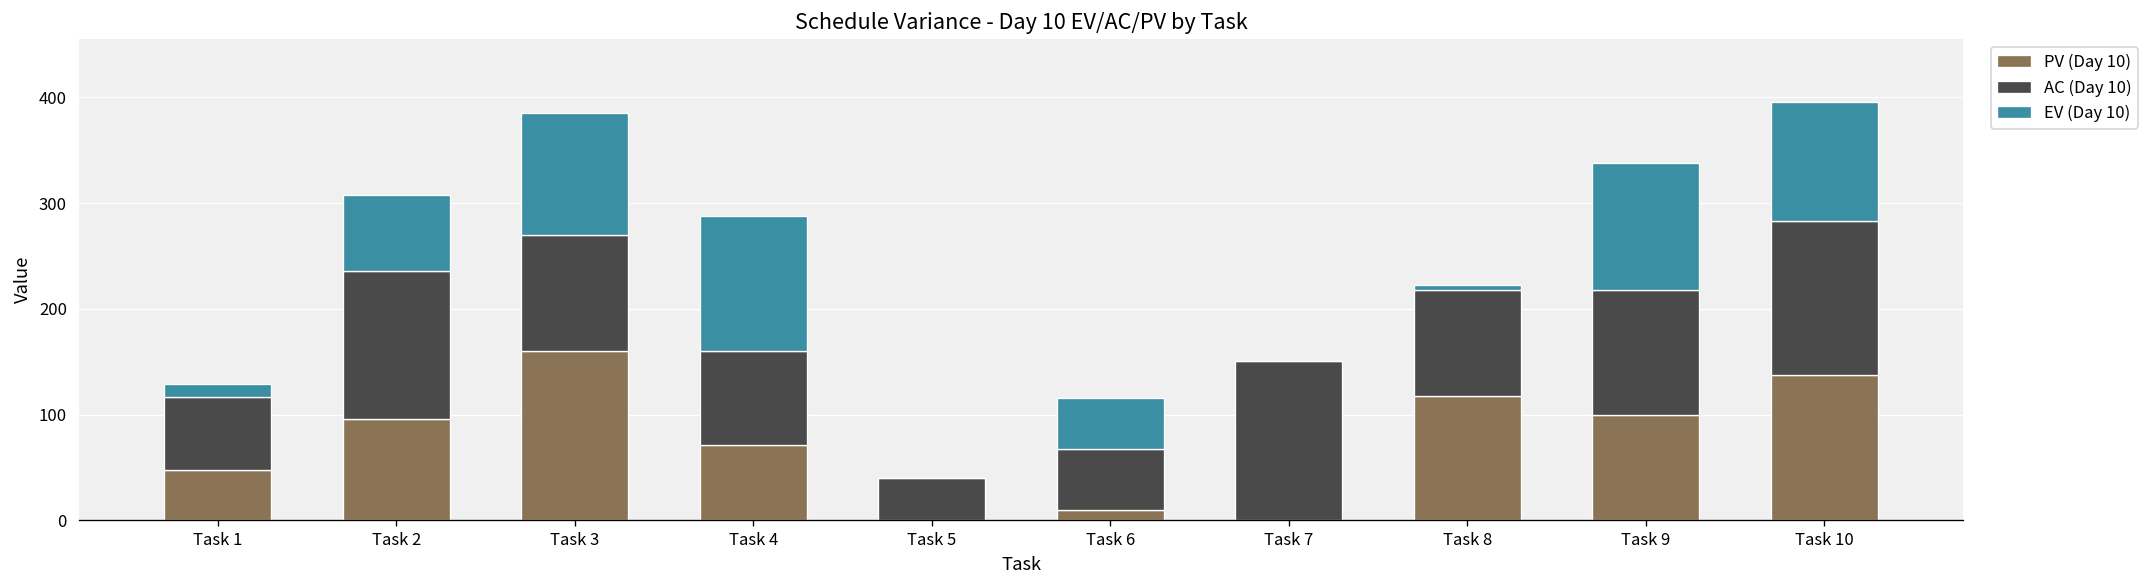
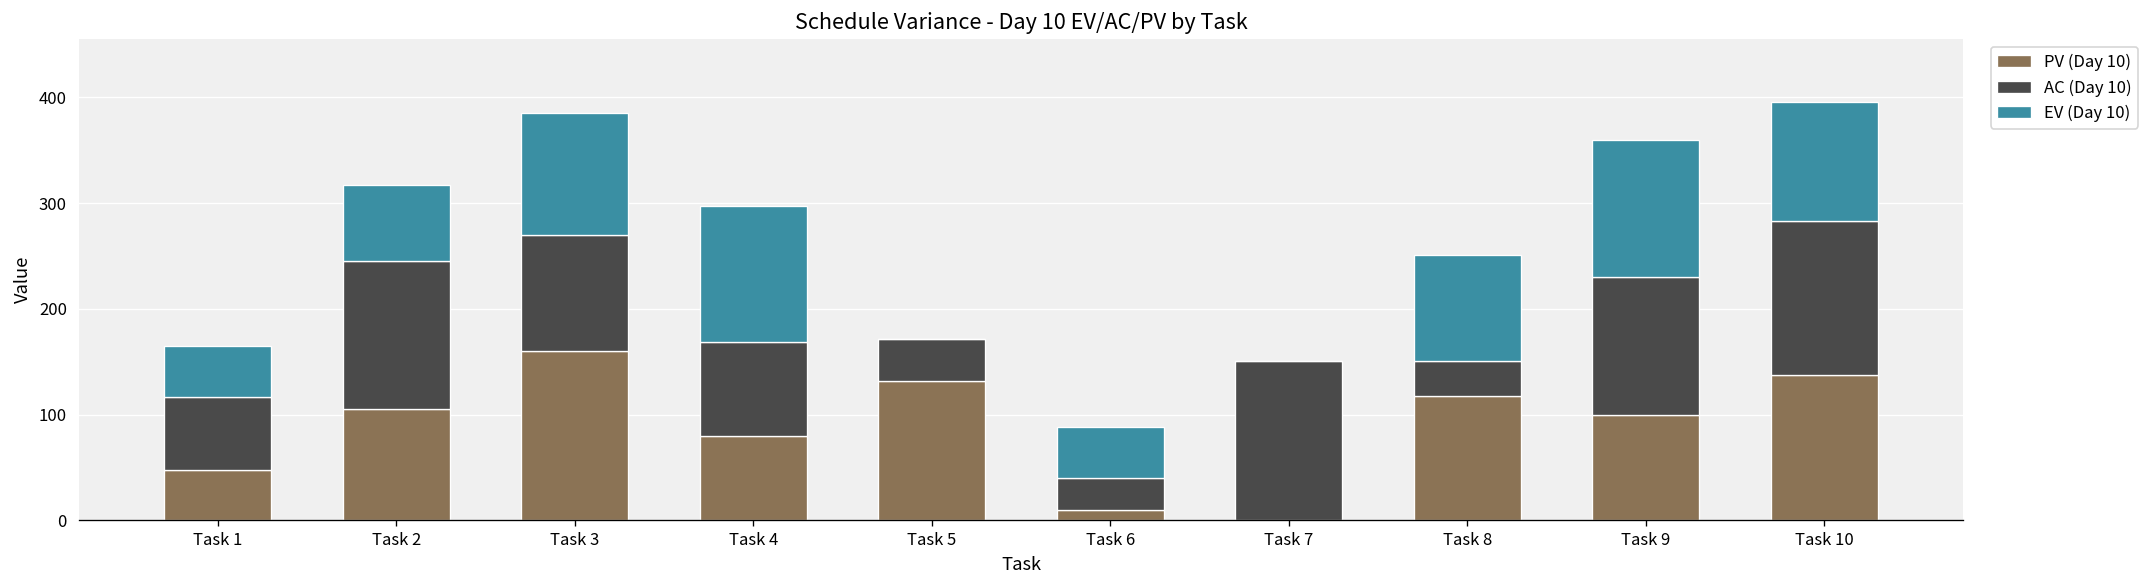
EV (Day 10), Task 1: 10 -> 50
PV (Day 10), Task 2: 100 -> 110
PV (Day 10), Task 4: 70 -> 80
PV (Day 10), Task 5: 0 -> 130
AC (Day 10), Task 6: 60 -> 30
AC (Day 10), Task 8: 100 -> 30
EV (Day 10), Task 8: 10 -> 100
AC (Day 10), Task 9: 120 -> 130
EV (Day 10), Task 9: 120 -> 130
